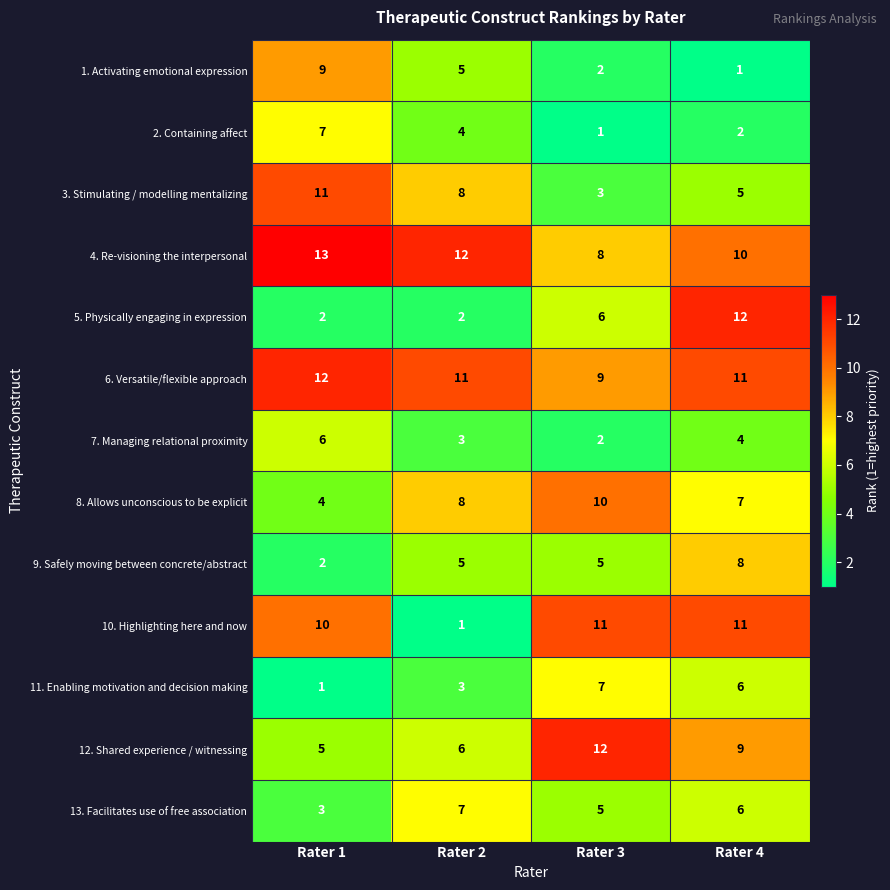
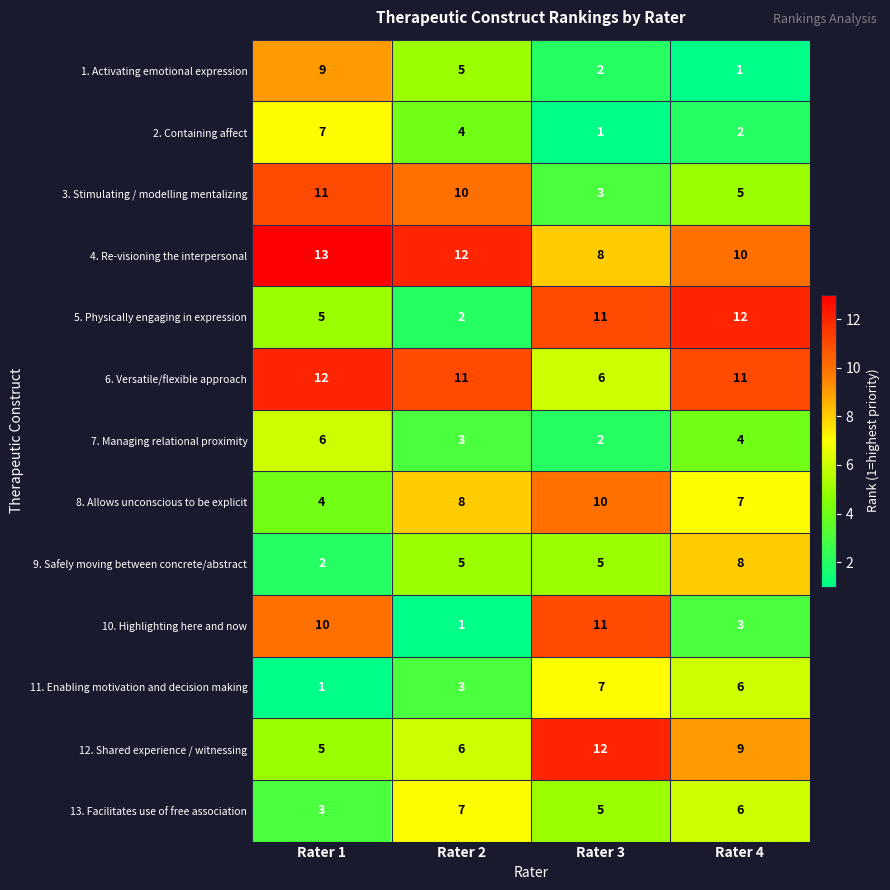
3. Stimulating / modelling mentalizing, Rater 2: 8 -> 10
5. Physically engaging in expression, Rater 1: 2 -> 5
5. Physically engaging in expression, Rater 3: 6 -> 11
6. Versatile/flexible approach, Rater 3: 9 -> 6
10. Highlighting here and now, Rater 4: 11 -> 3
